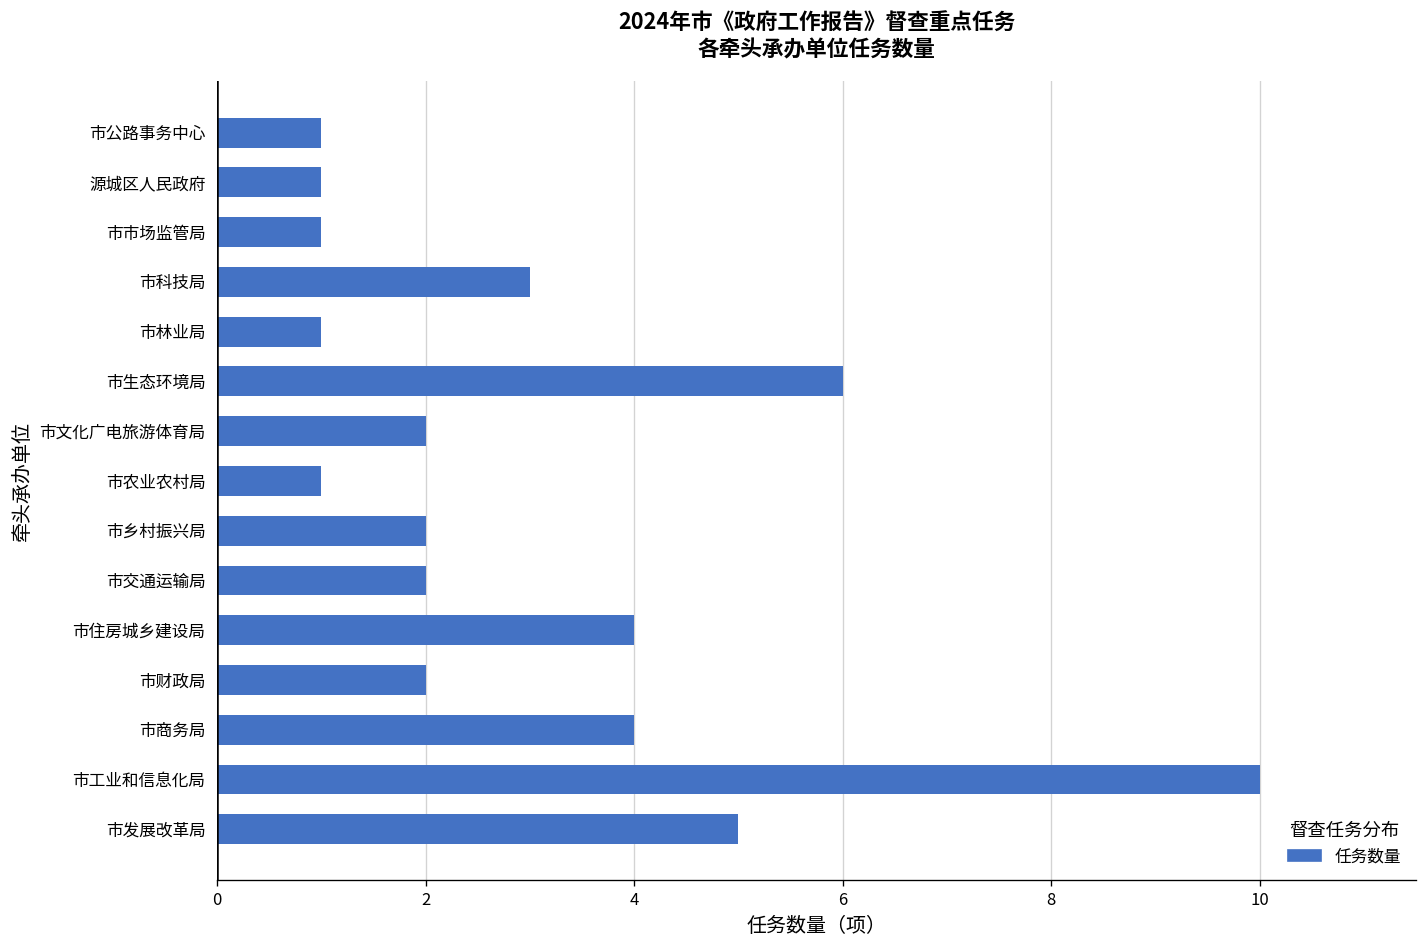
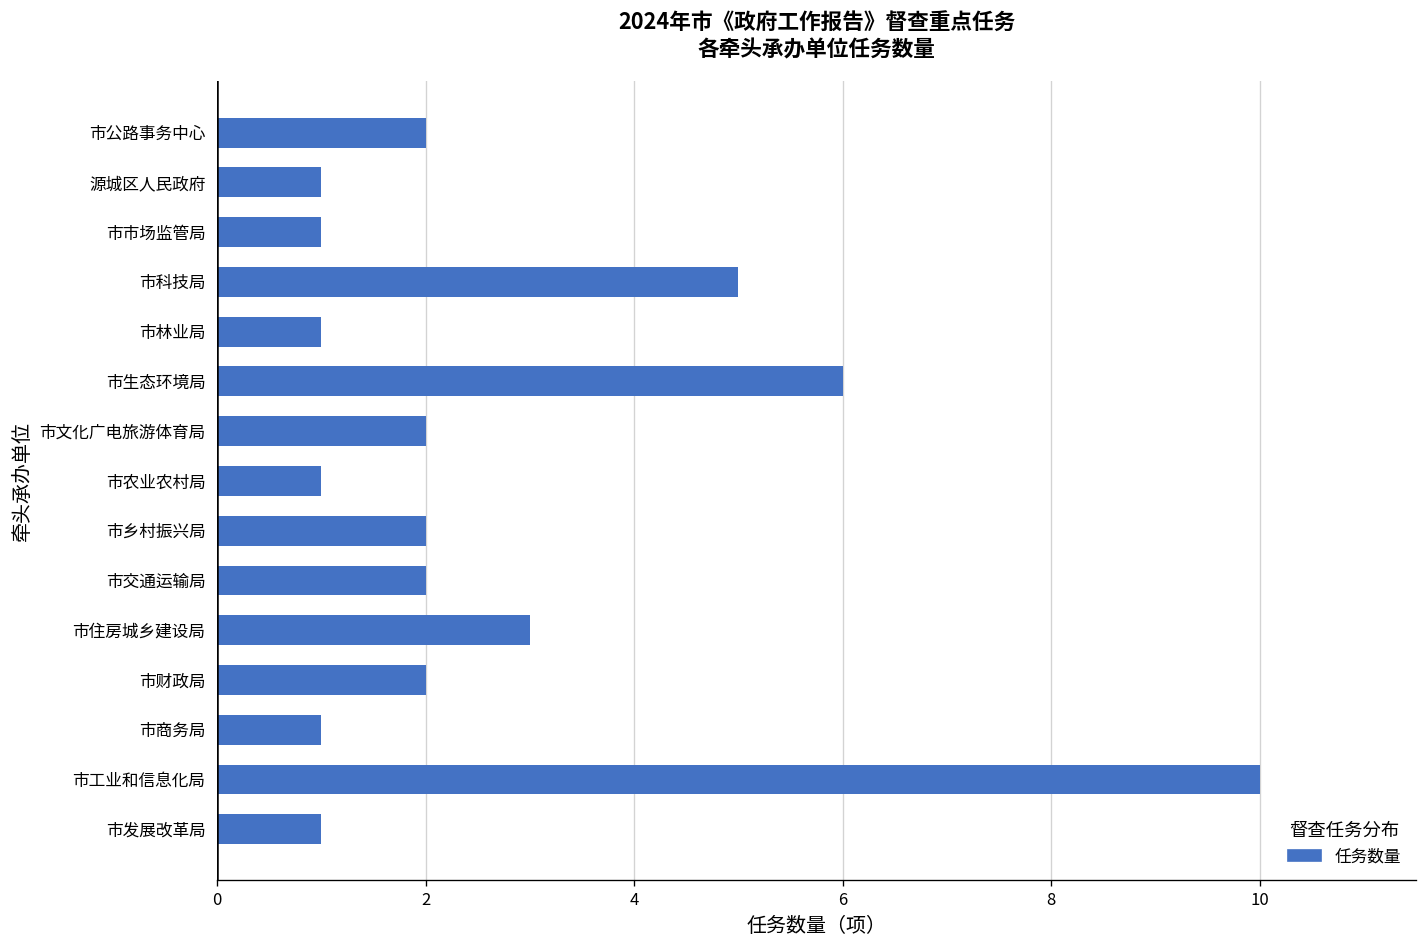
市公路事务中心: 1 -> 2
市科技局: 3 -> 5
市住房城乡建设局: 4 -> 3
市商务局: 4 -> 1
市发展改革局: 5 -> 1
